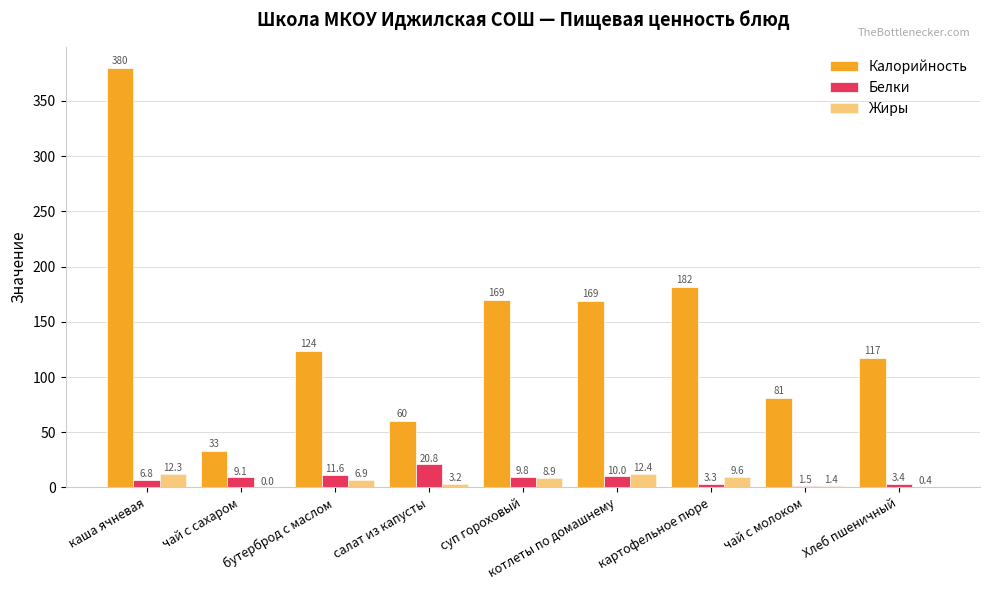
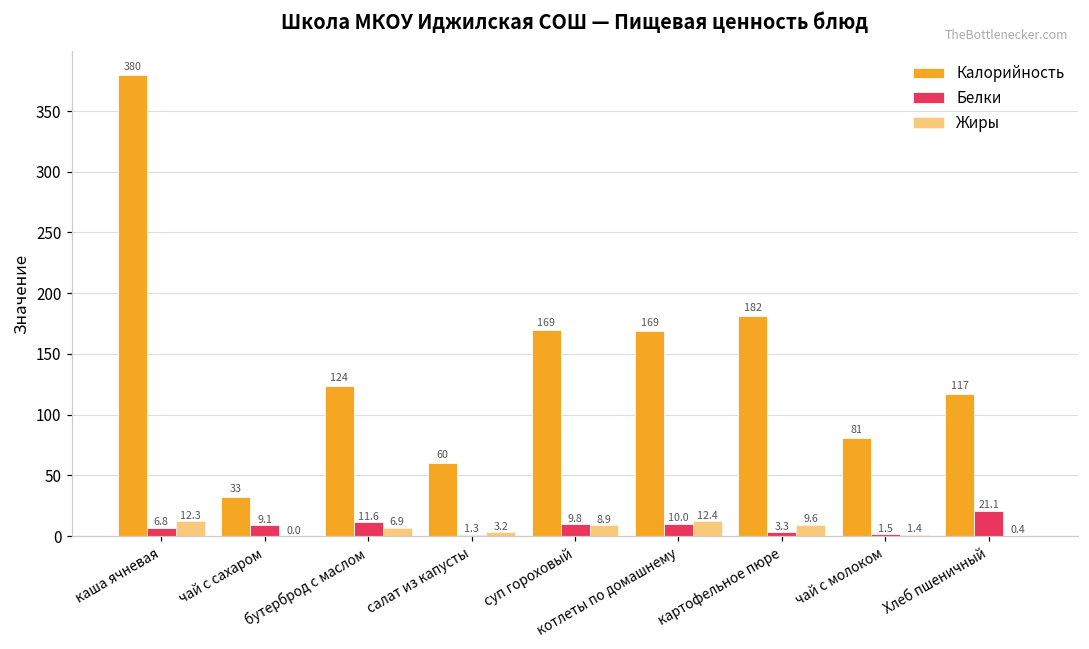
Белки, салат из капусты: 20.8 -> 1.3
Белки, Хлеб пшеничный: 3.4 -> 21.1
